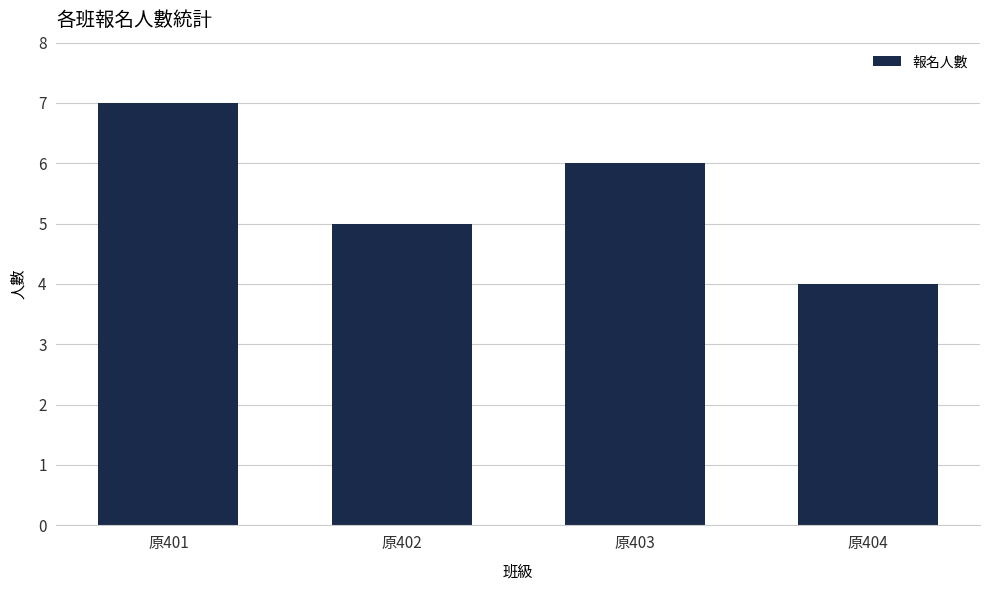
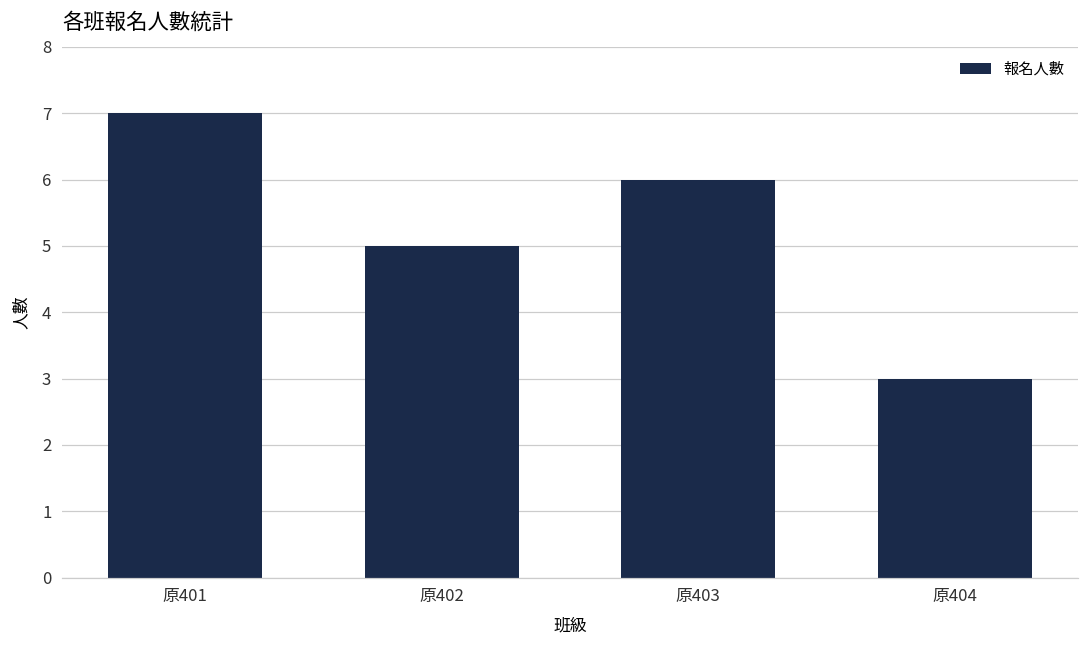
原404: 4 -> 3
